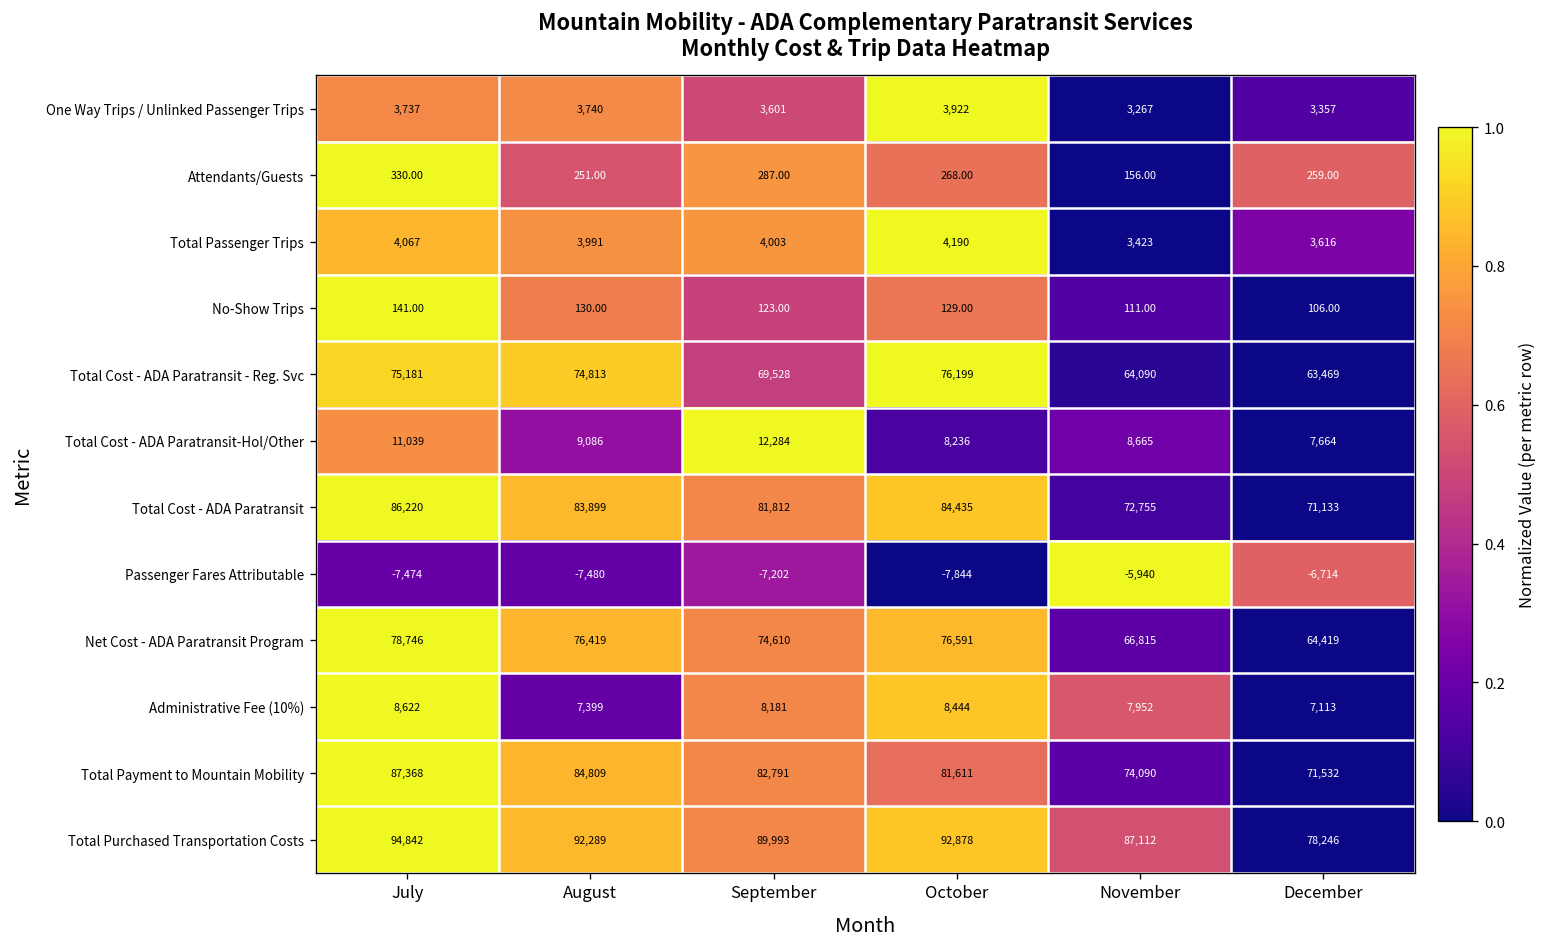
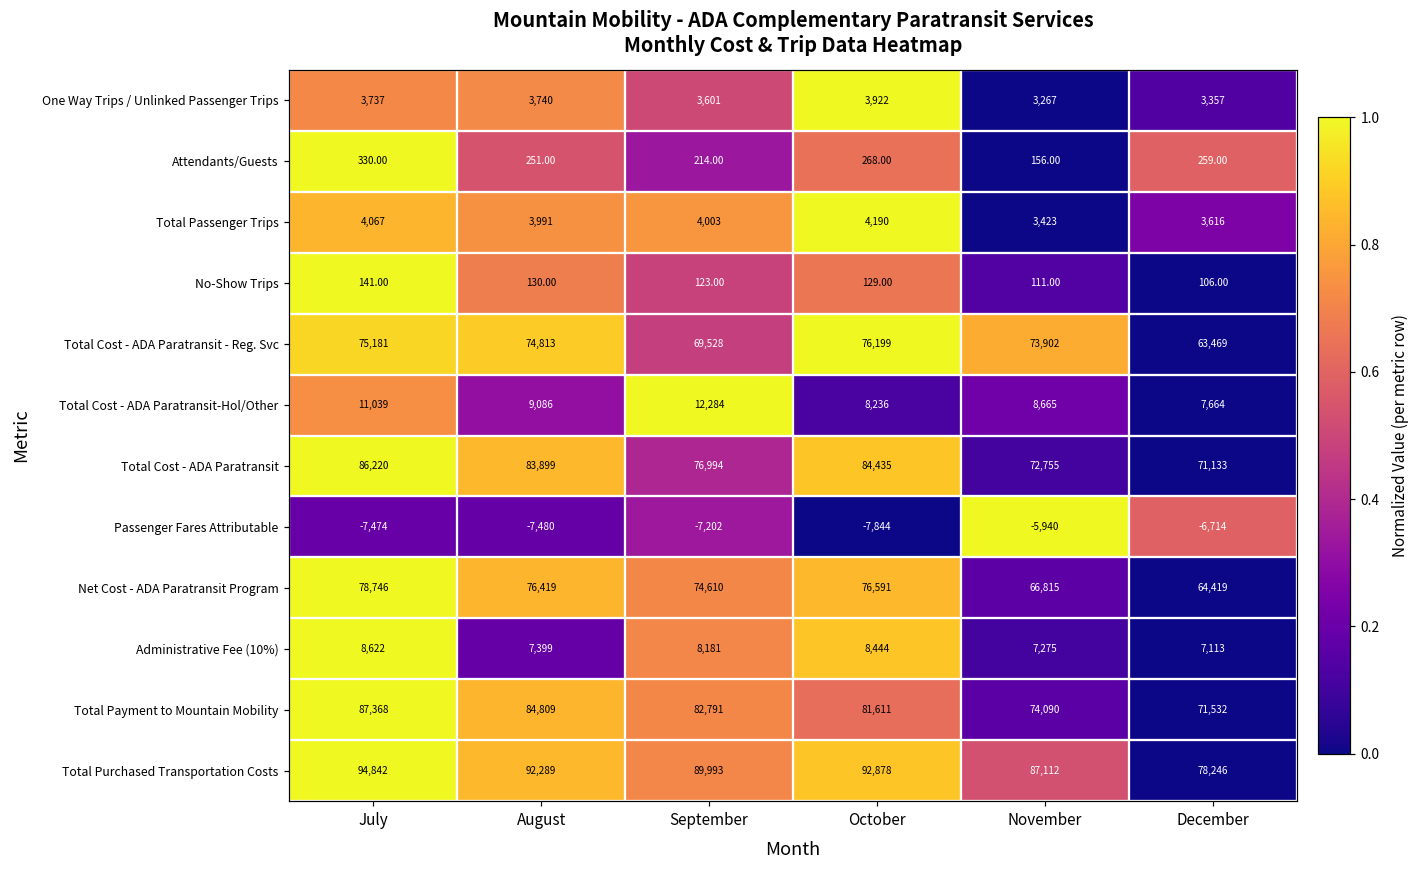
Attendants/Guests, September: 287.00 -> 214.00
Total Cost - ADA Paratransit - Reg. Svc, November: 64,090 -> 73,902
Total Cost - ADA Paratransit, September: 81,812 -> 76,994
Administrative Fee (10%), November: 7,952 -> 7,275
